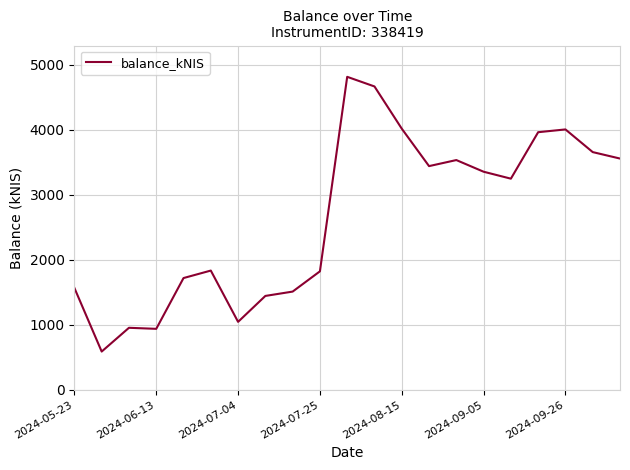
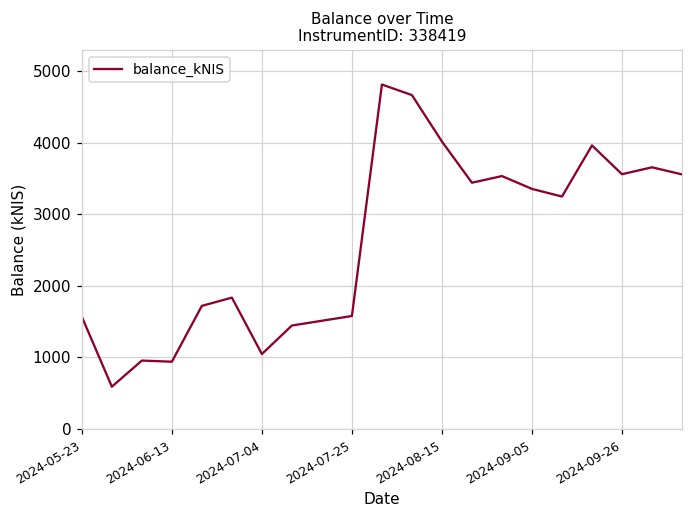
2024-07-25: 1800 -> 1600
2024-09-26: 4000 -> 3600
